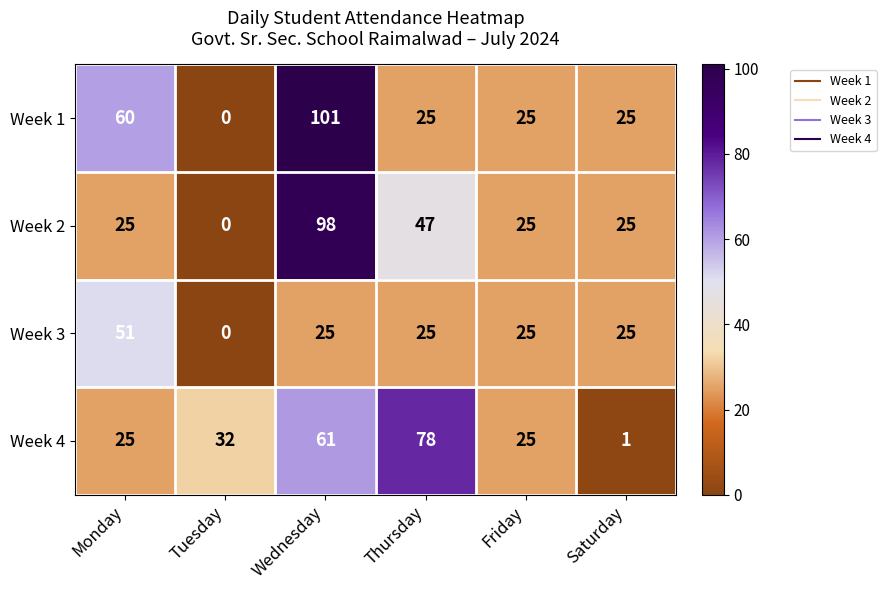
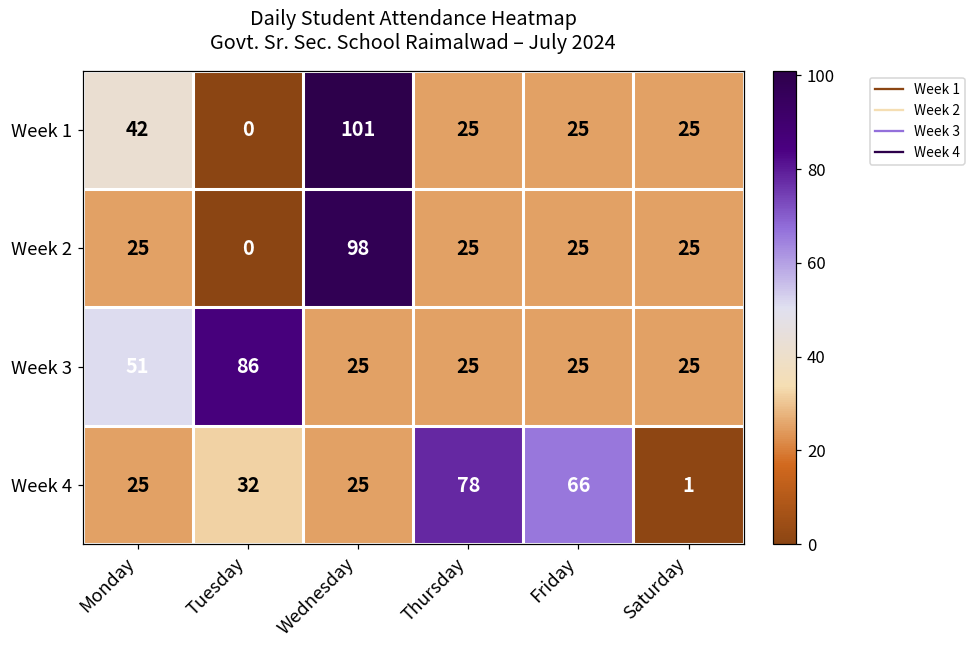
Week 1, Monday: 60 -> 42
Week 2, Thursday: 47 -> 25
Week 3, Tuesday: 0 -> 86
Week 4, Wednesday: 61 -> 25
Week 4, Friday: 25 -> 66
